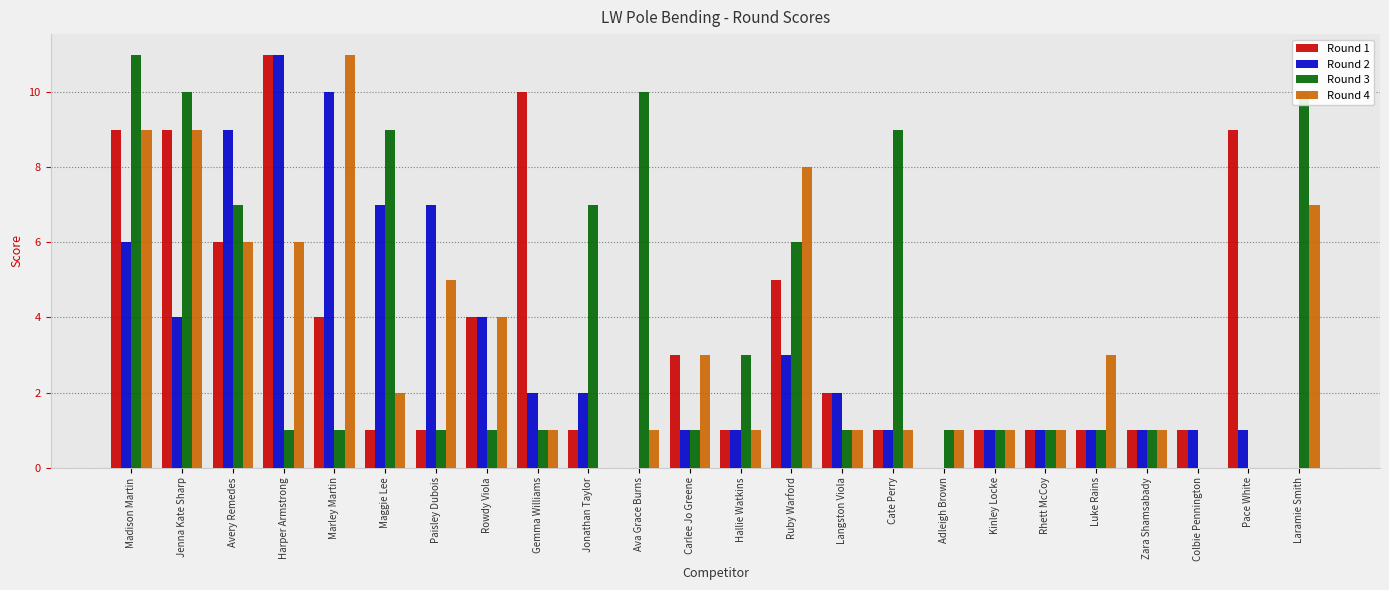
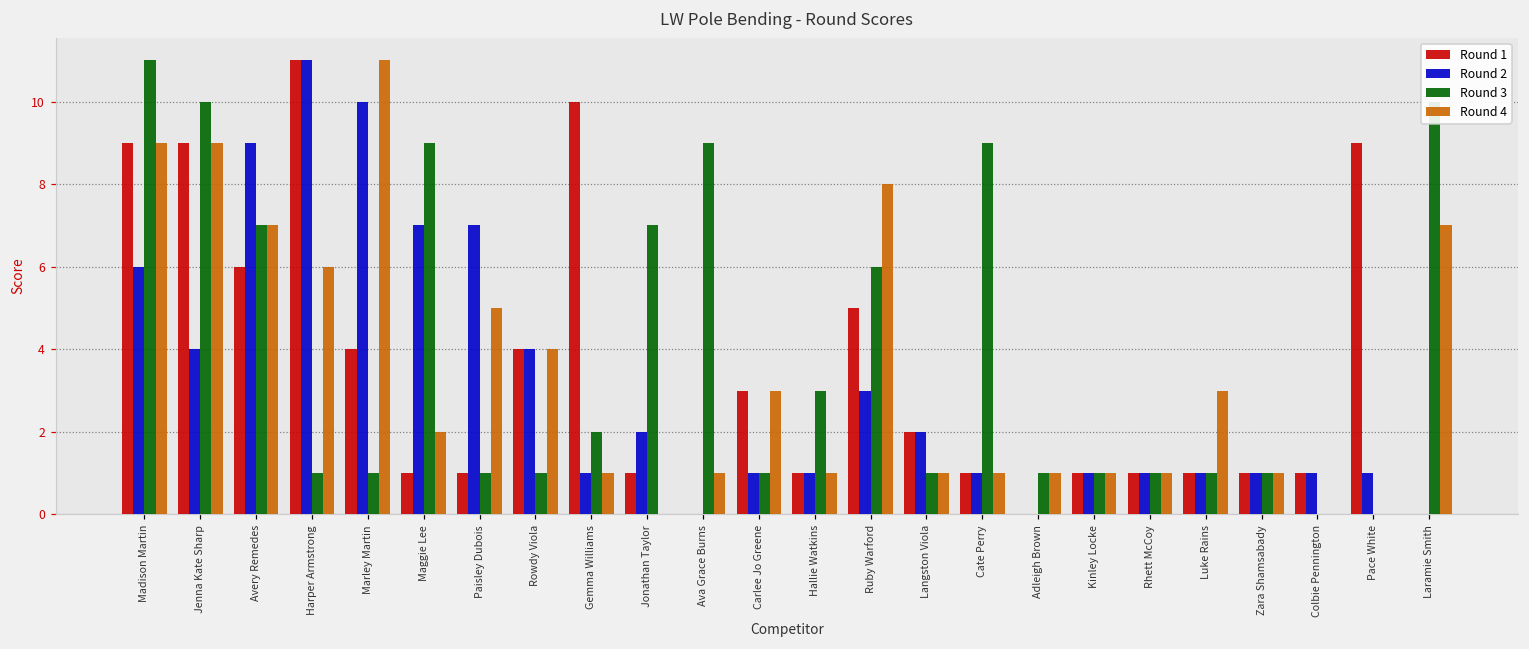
Round 4, Avery Remedes: 6 -> 7
Round 2, Gemma Williams: 2 -> 1
Round 3, Gemma Williams: 1 -> 2
Round 3, Ava Grace Burns: 10 -> 9
